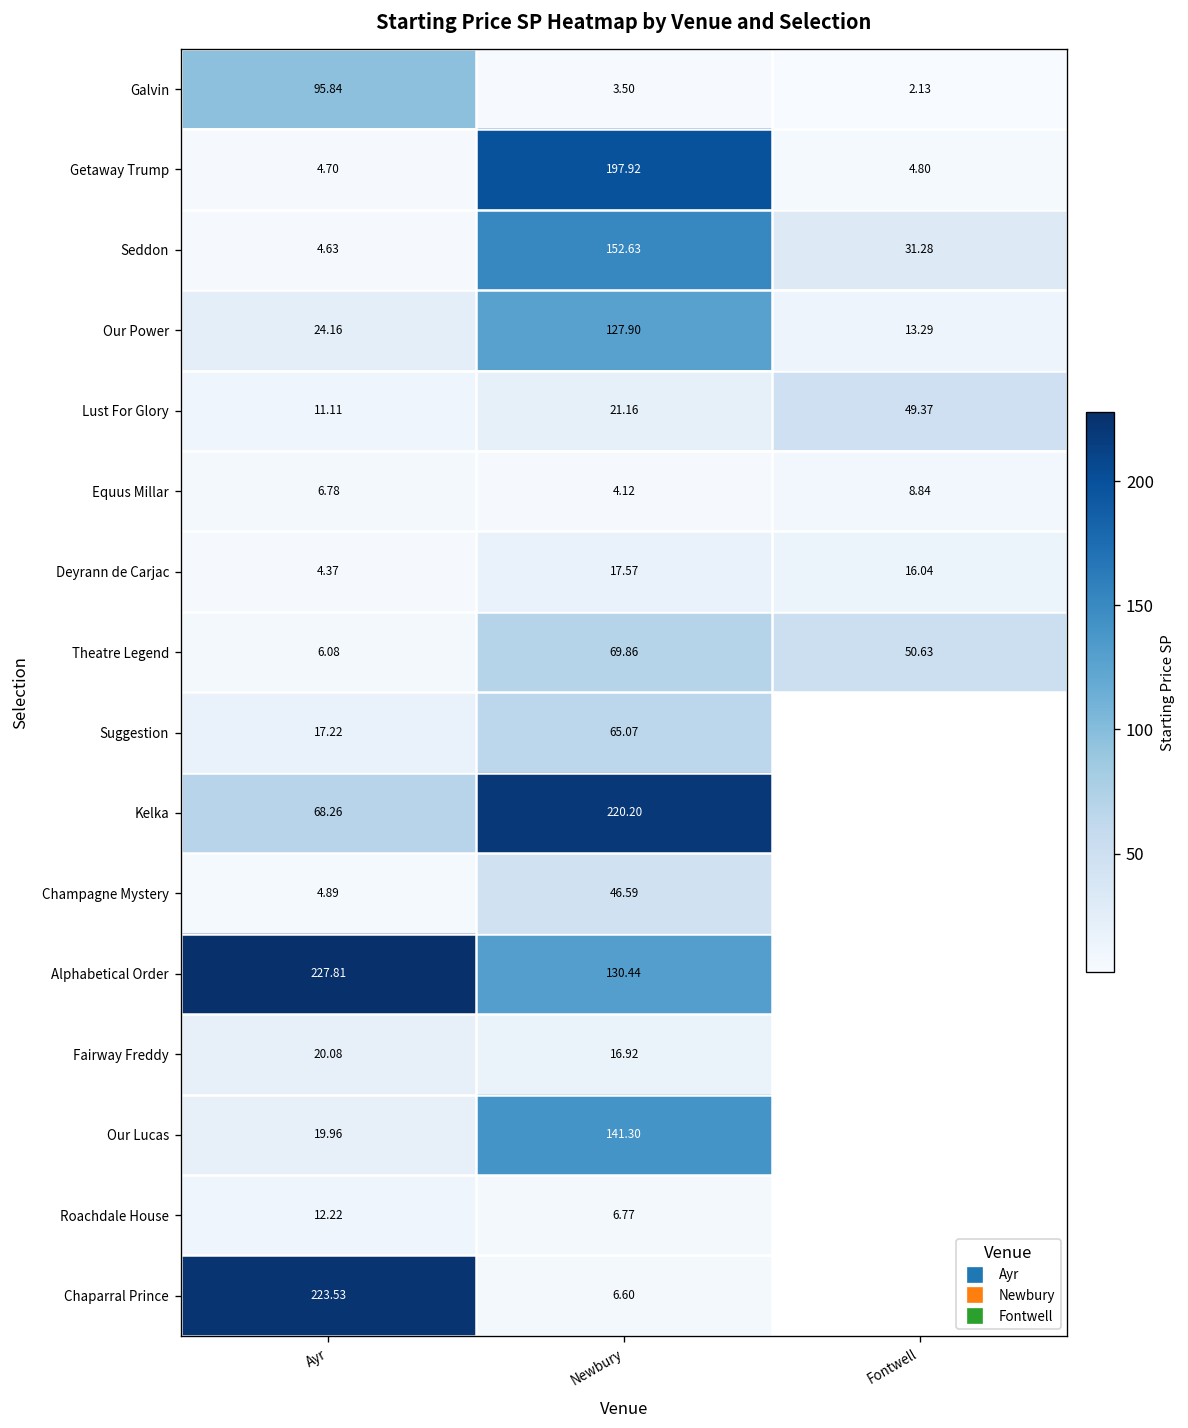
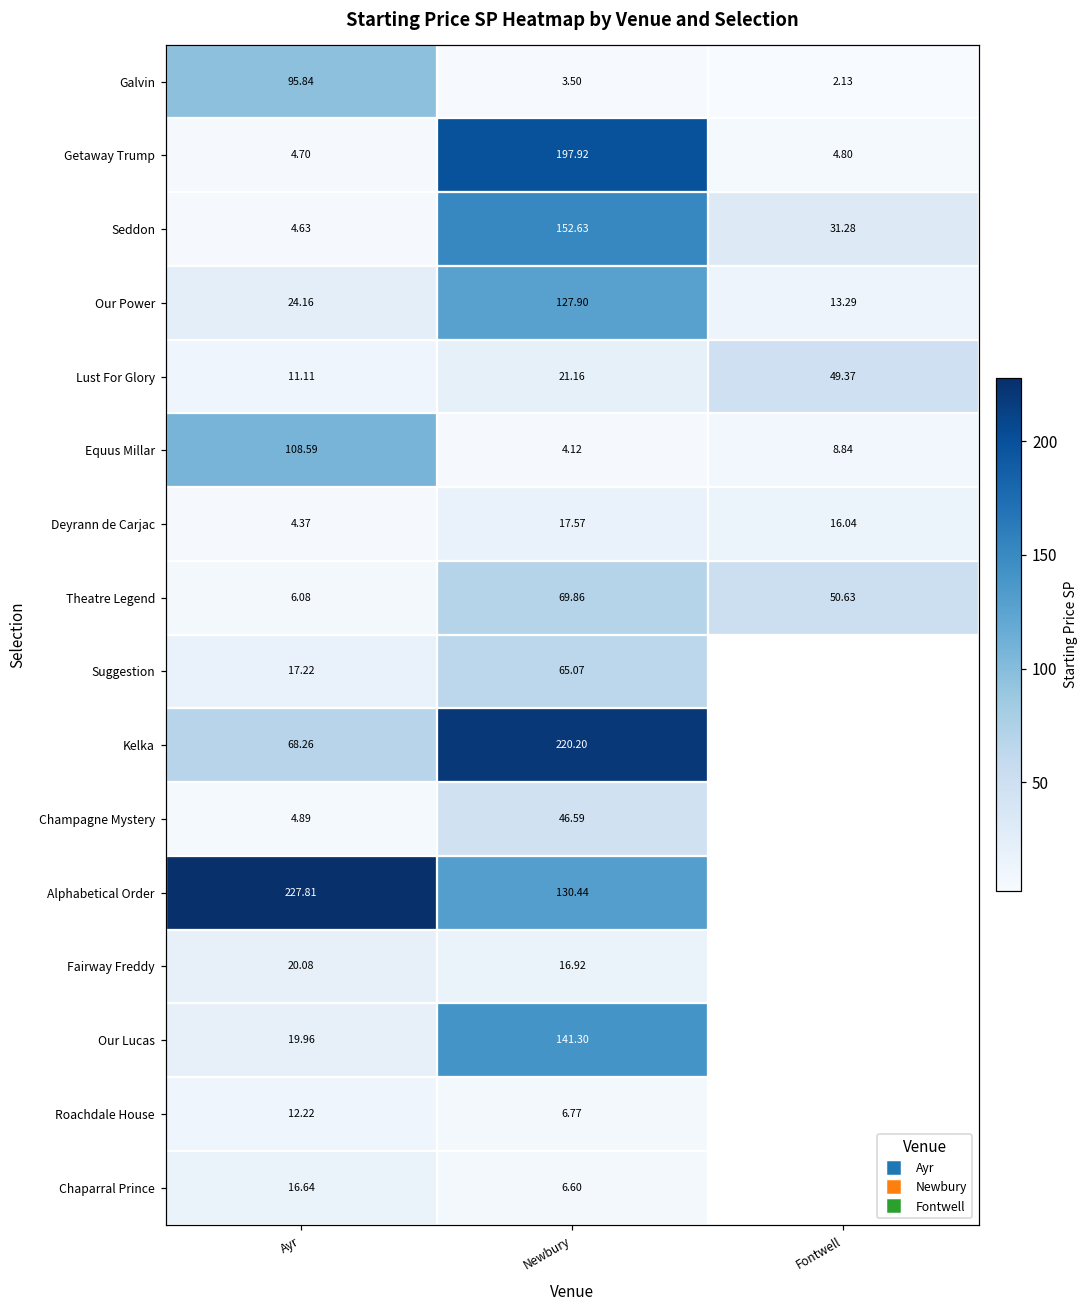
Equus Millar, Ayr: 6.78 -> 108.59
Chaparral Prince, Ayr: 223.53 -> 16.64
